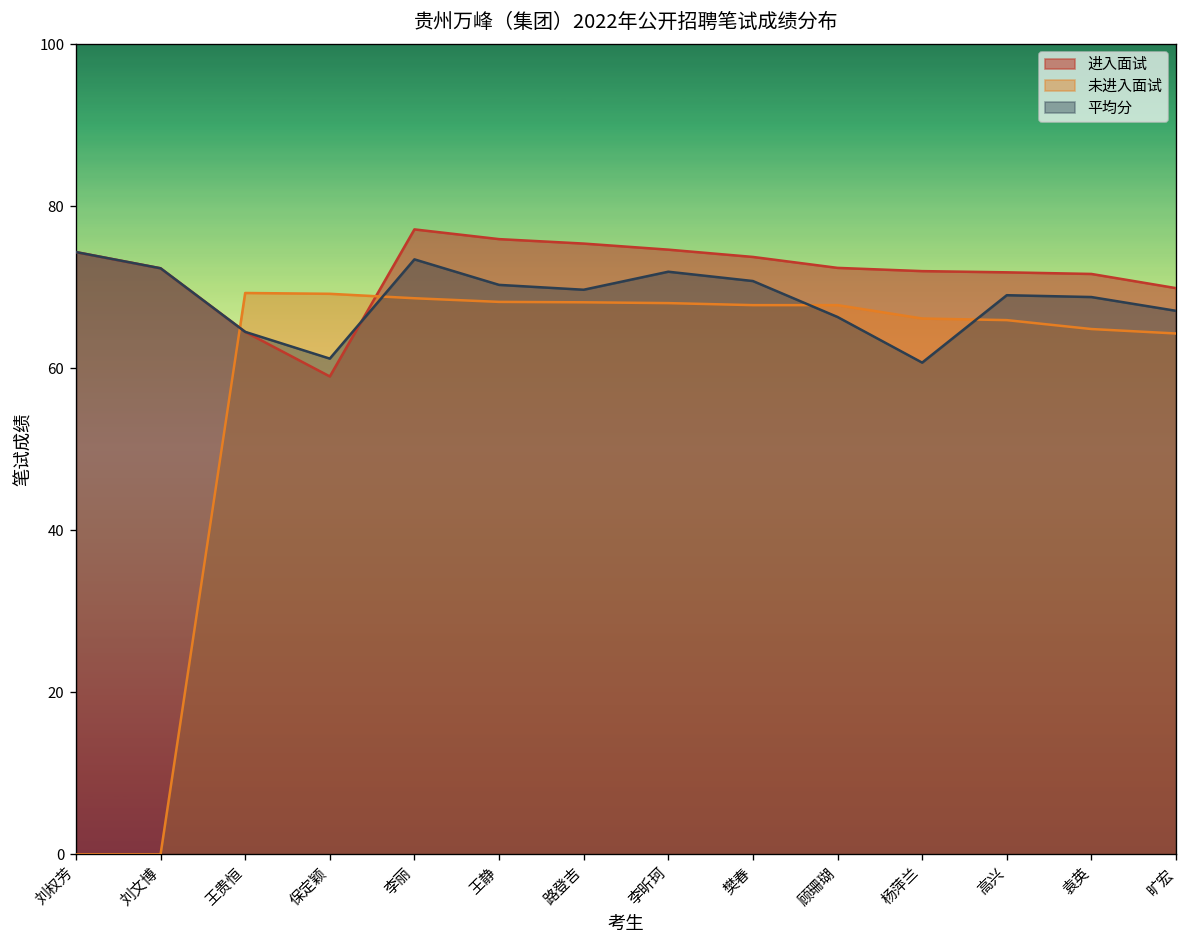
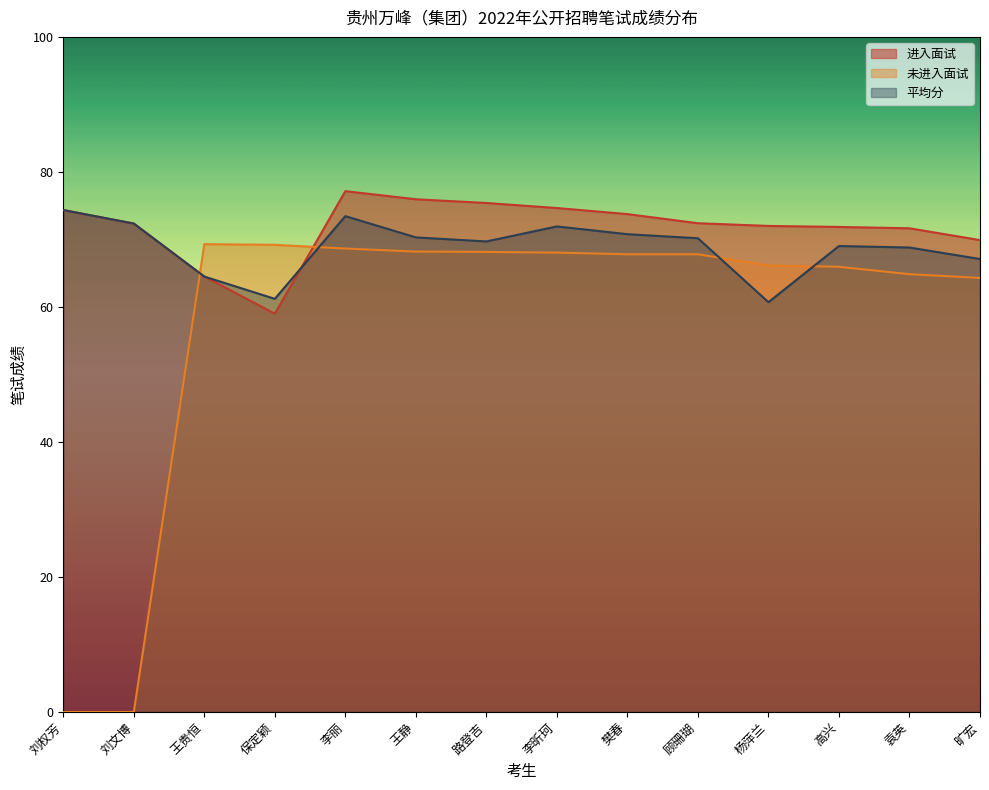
平均分, 顾珊瑚: 66 -> 70
